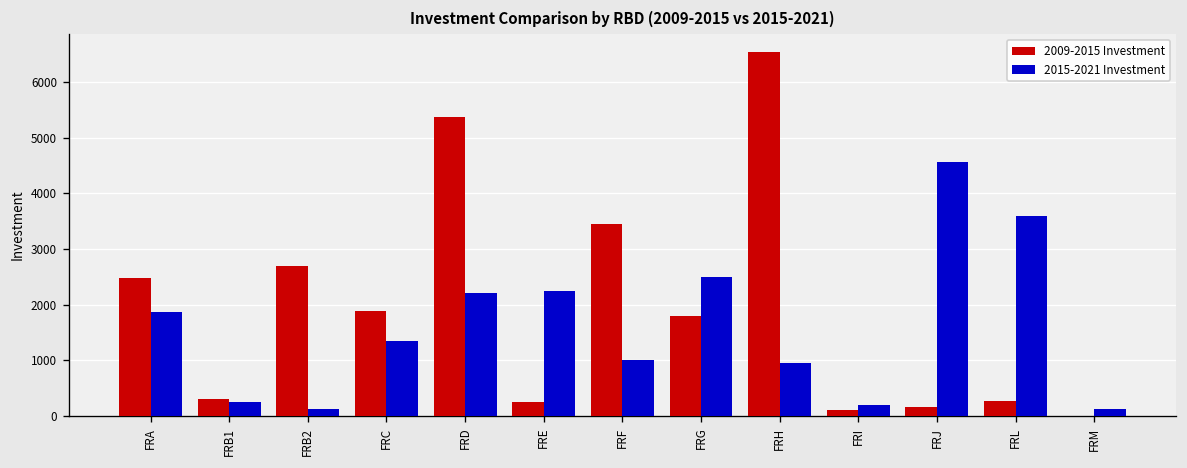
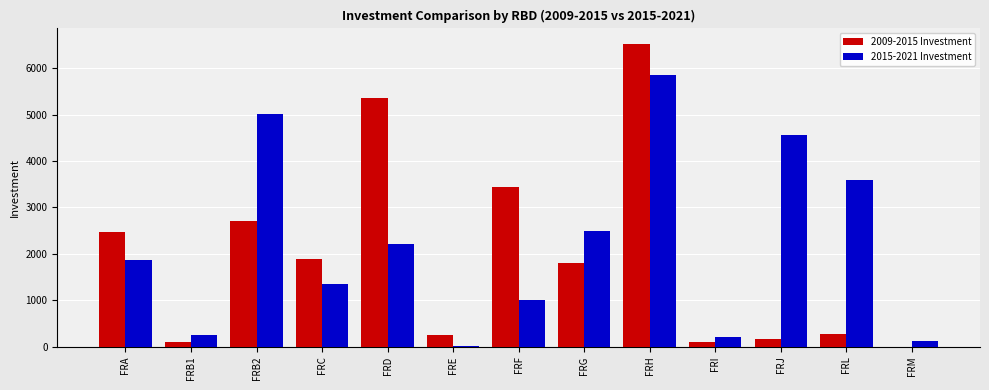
2009-2015 Investment, FRB1: 300 -> 100
2015-2021 Investment, FRB2: 100 -> 5000
2015-2021 Investment, FRE: 2200 -> 0
2015-2021 Investment, FRH: 900 -> 5900
